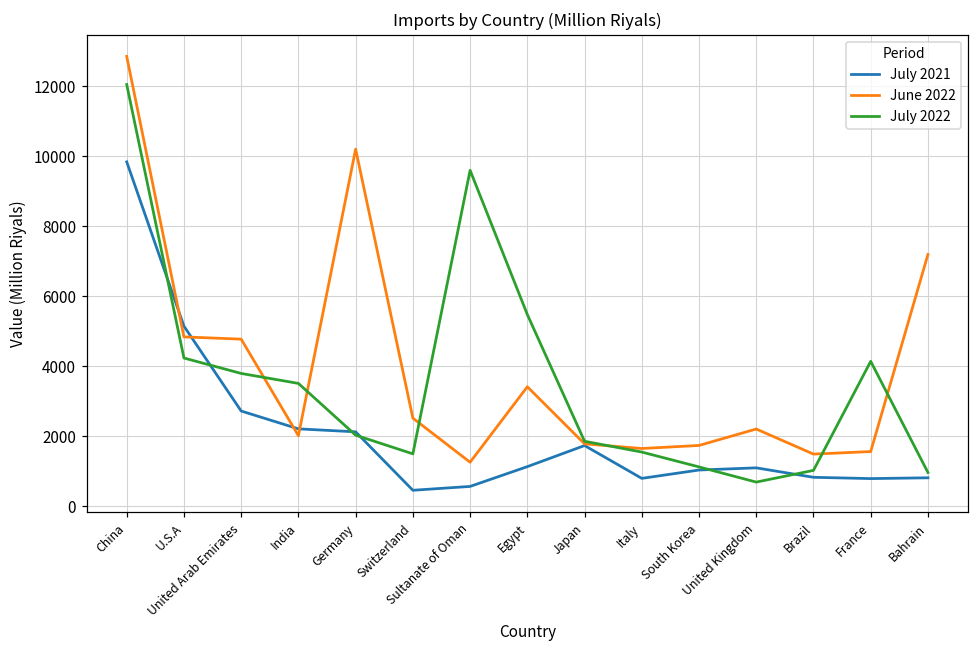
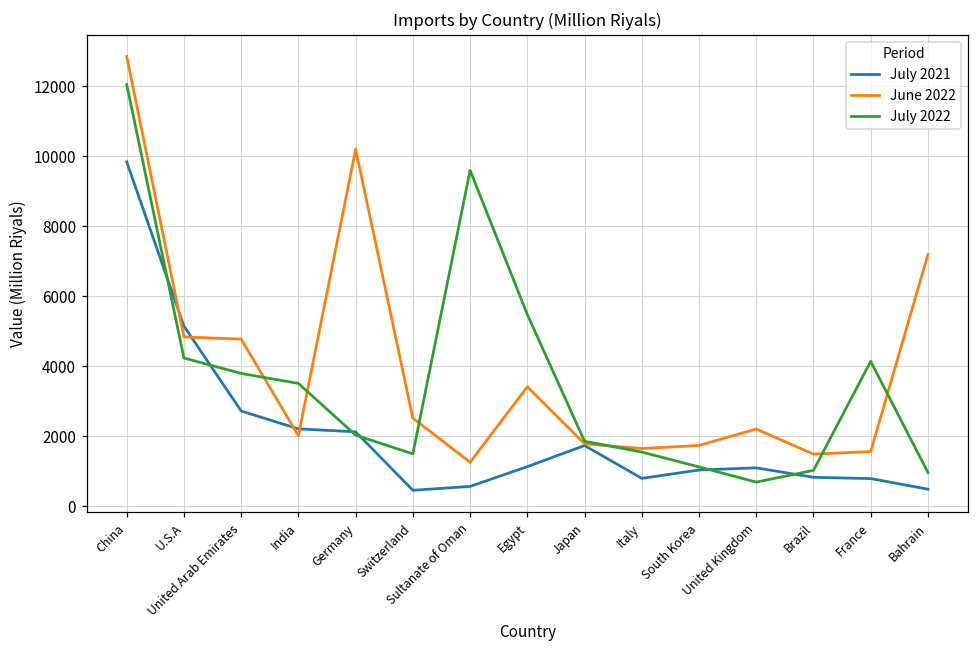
July 2021, Bahrain: 800 -> 500
